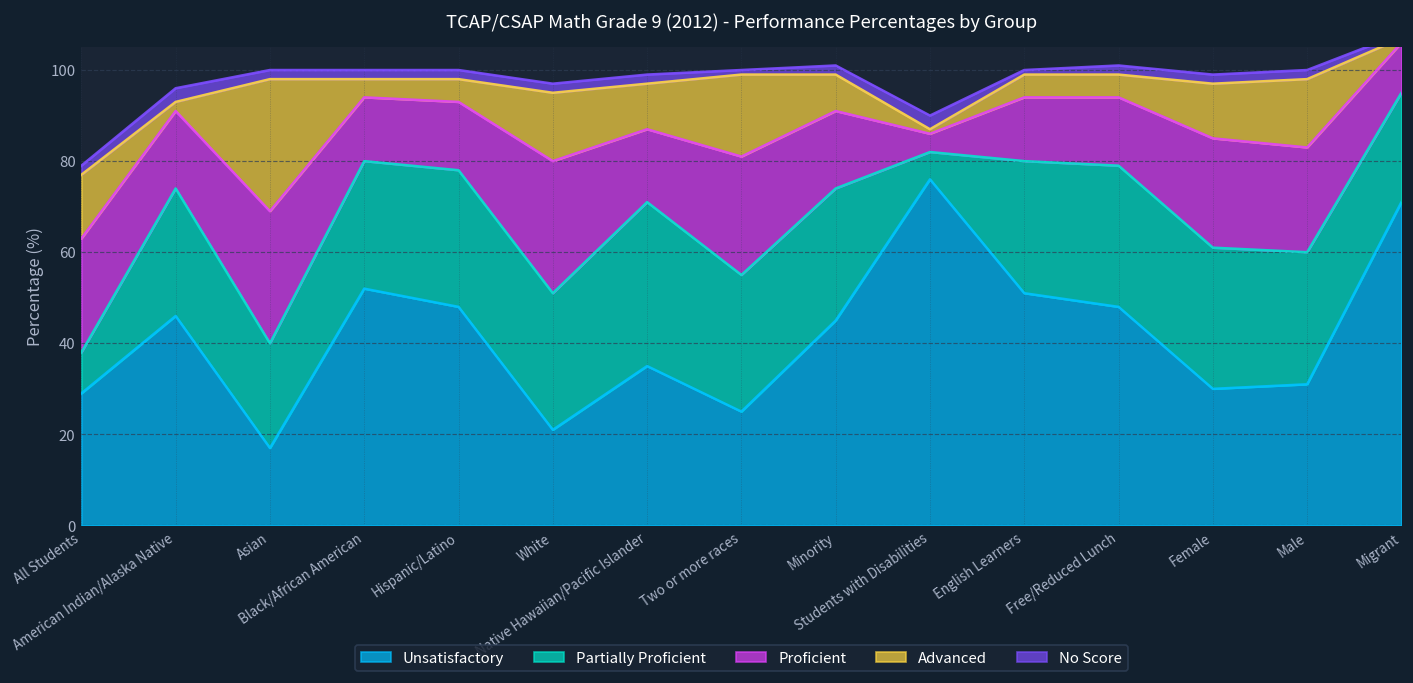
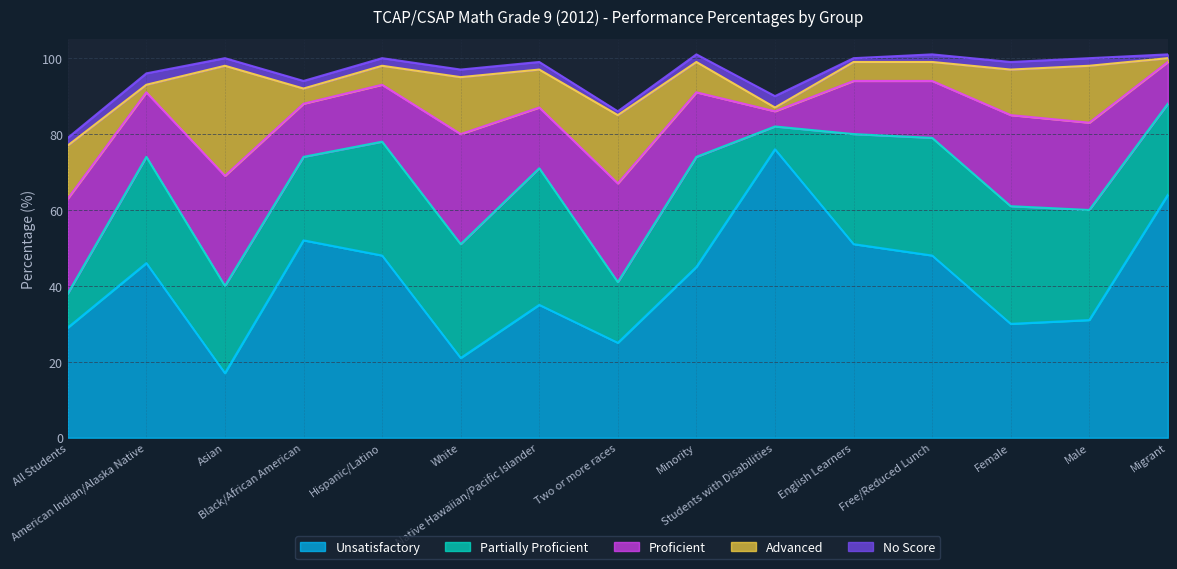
Partially Proficient, Black/African American: 28 -> 22
Partially Proficient, Two or more races: 30 -> 16
Unsatisfactory, Migrant: 71 -> 64
